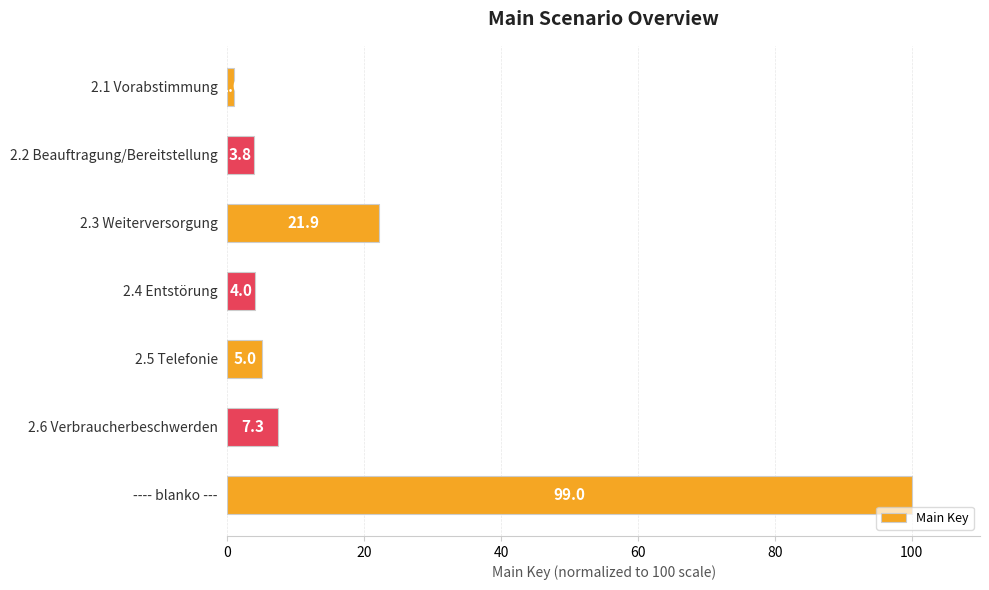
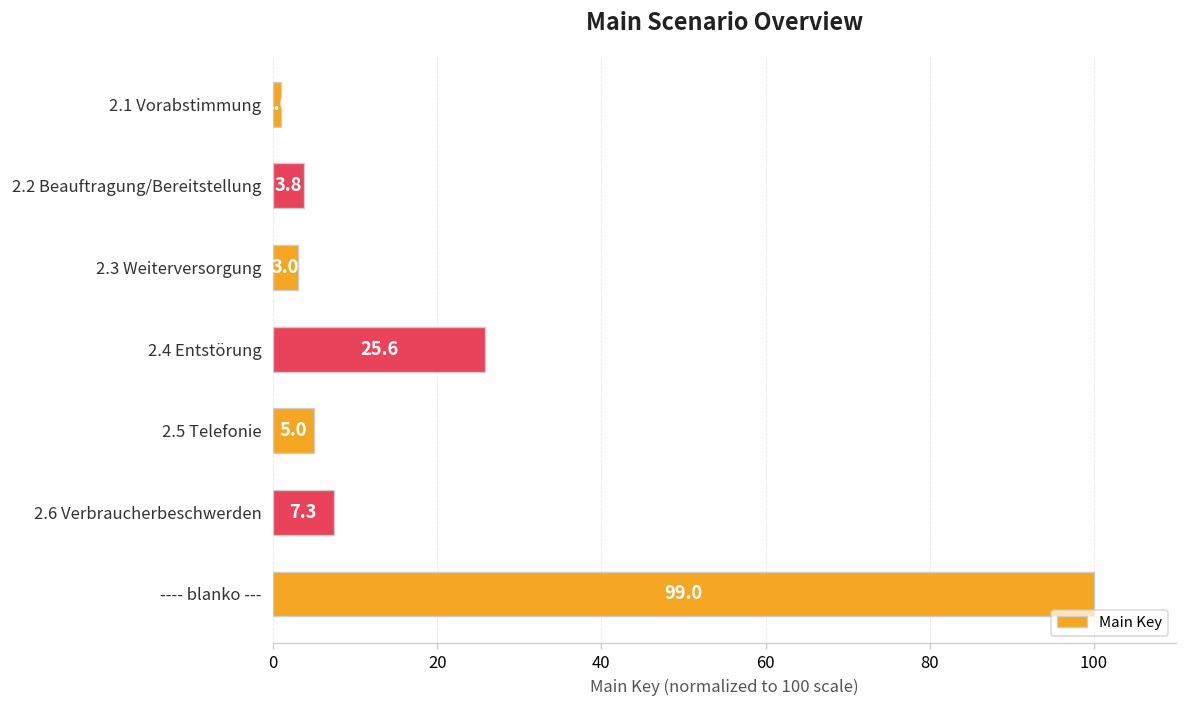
2.3 Weiterversorgung: 21.9 -> 3.0
2.4 Entstörung: 4.0 -> 25.6
